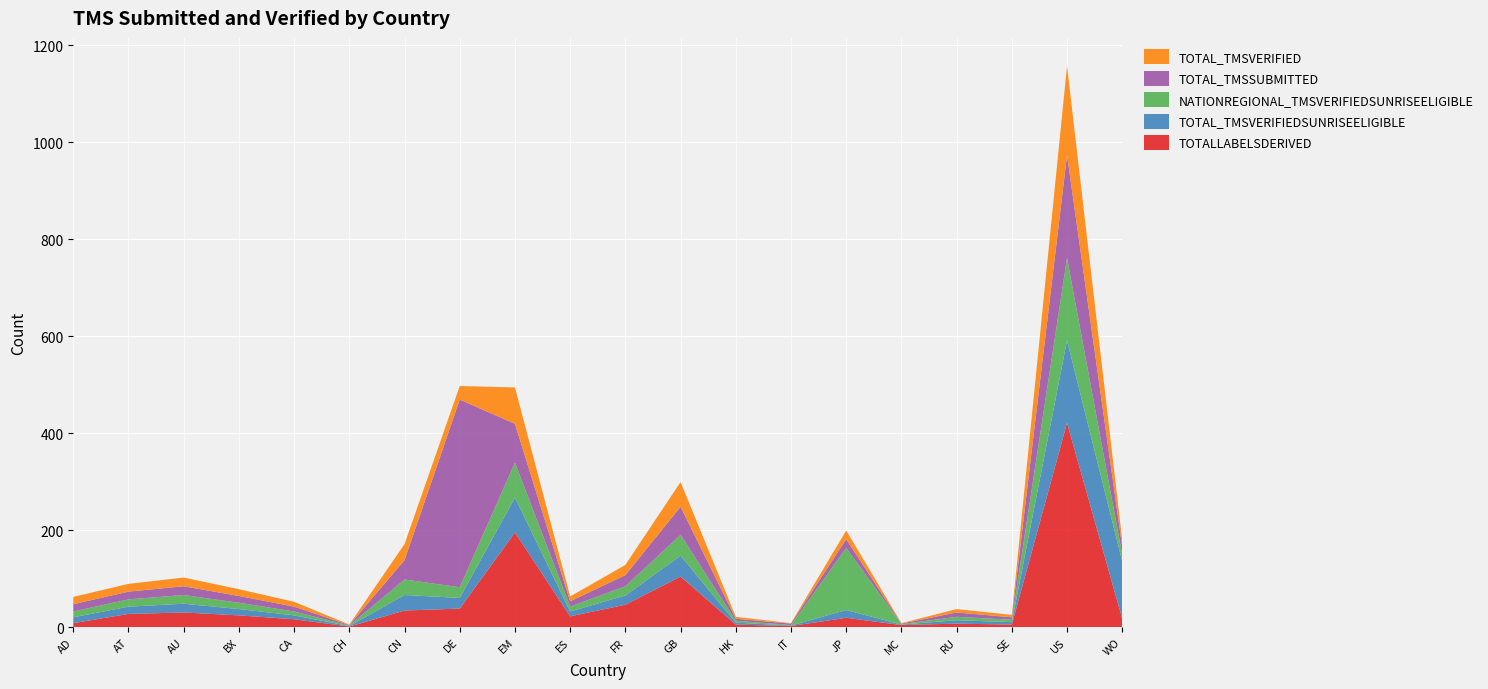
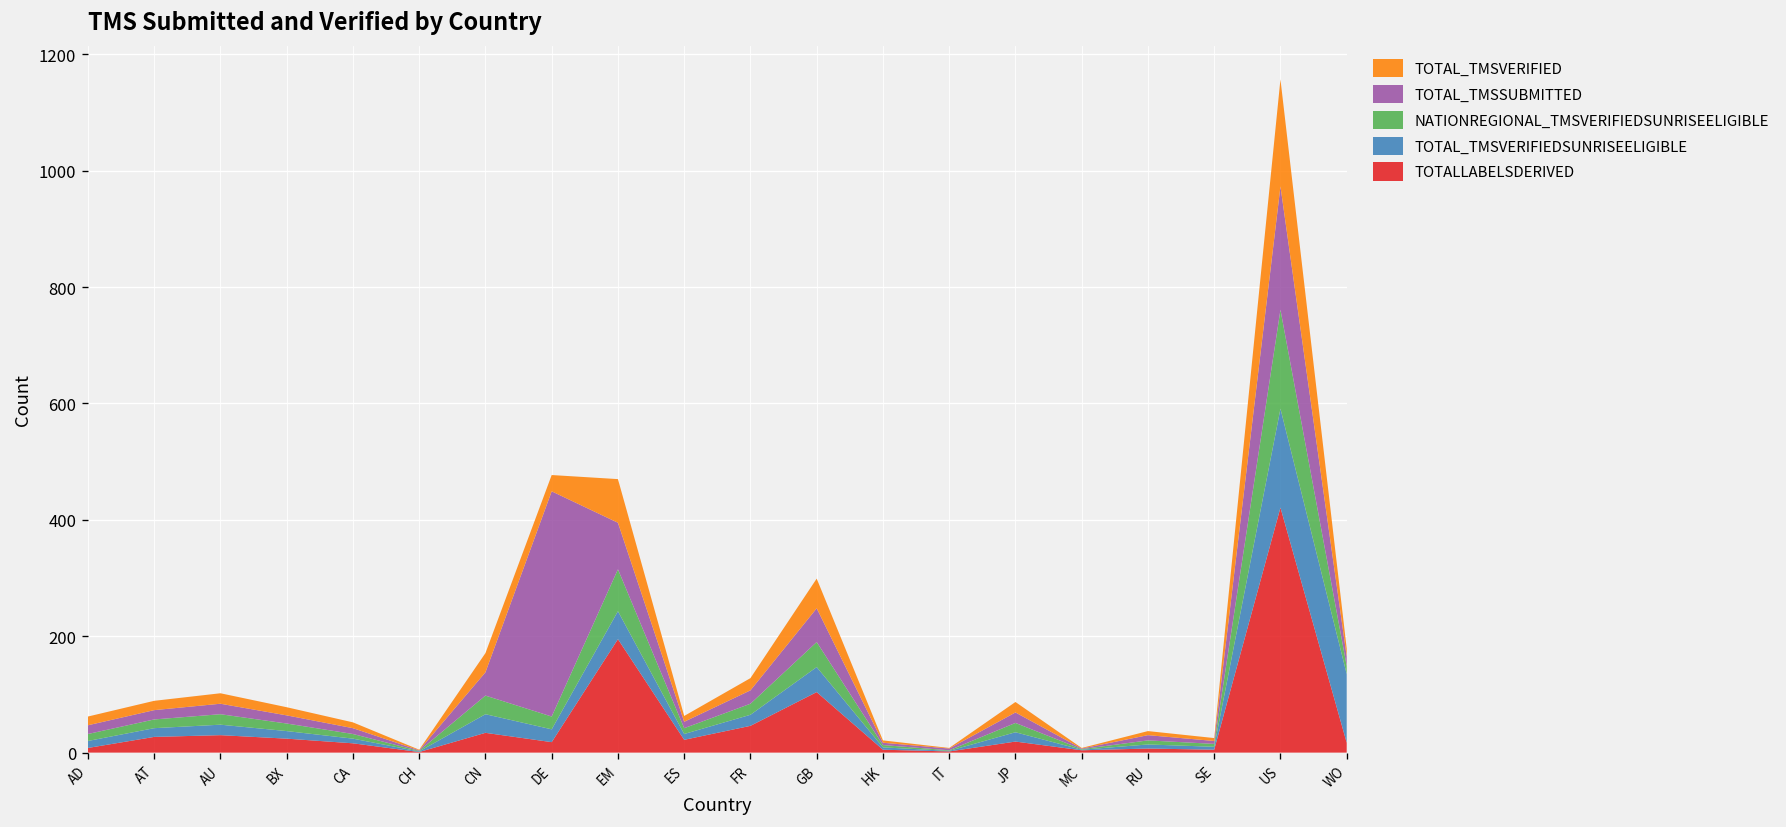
TOTALLABELSDERIVED, DE: 40 -> 20
TOTAL_TMSVERIFIEDSUNRISEELIGIBLE, EM: 70 -> 50
NATIONREGIONAL_TMSVERIFIEDSUNRISEELIGIBLE, JP: 130 -> 20
